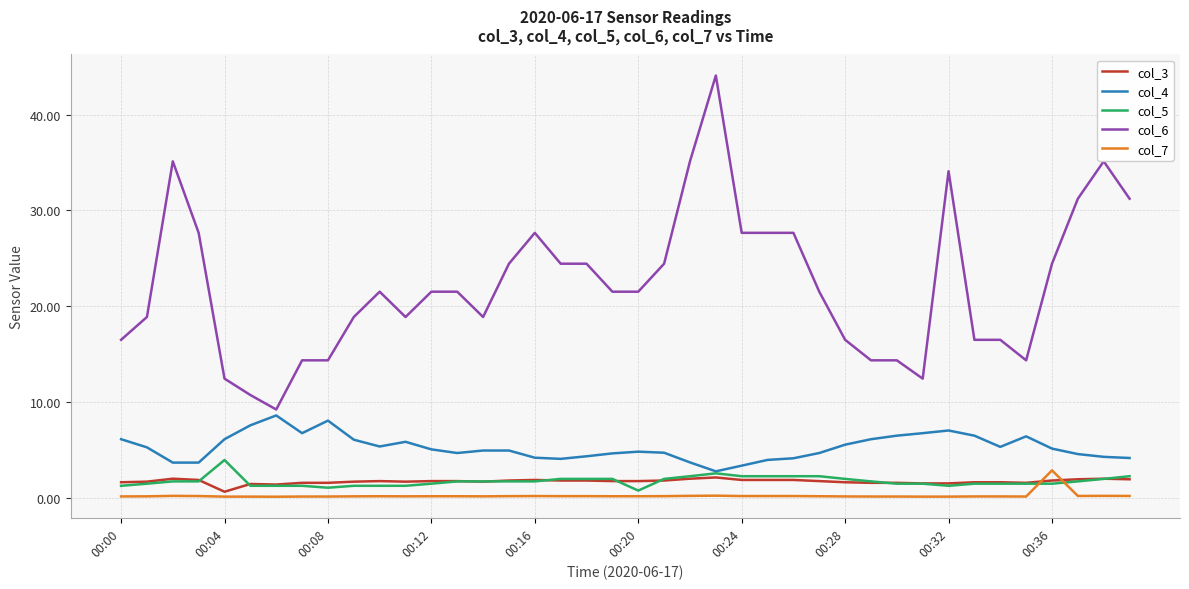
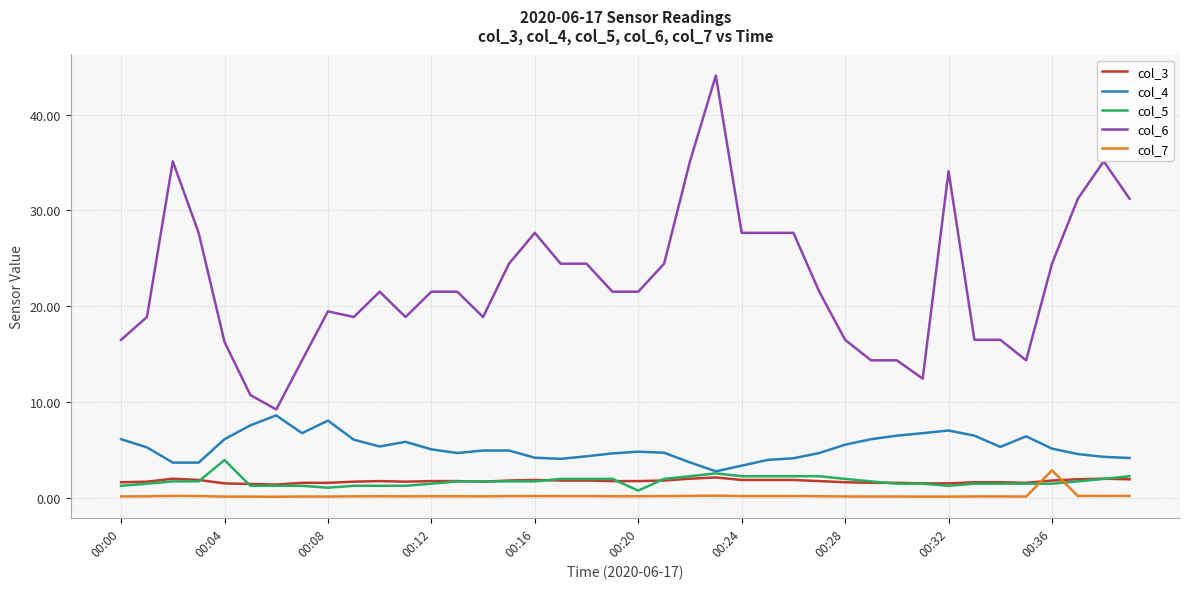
col_3, 00:04: 1 -> 2
col_6, 00:04: 12 -> 16
col_6, 00:08: 14 -> 19
